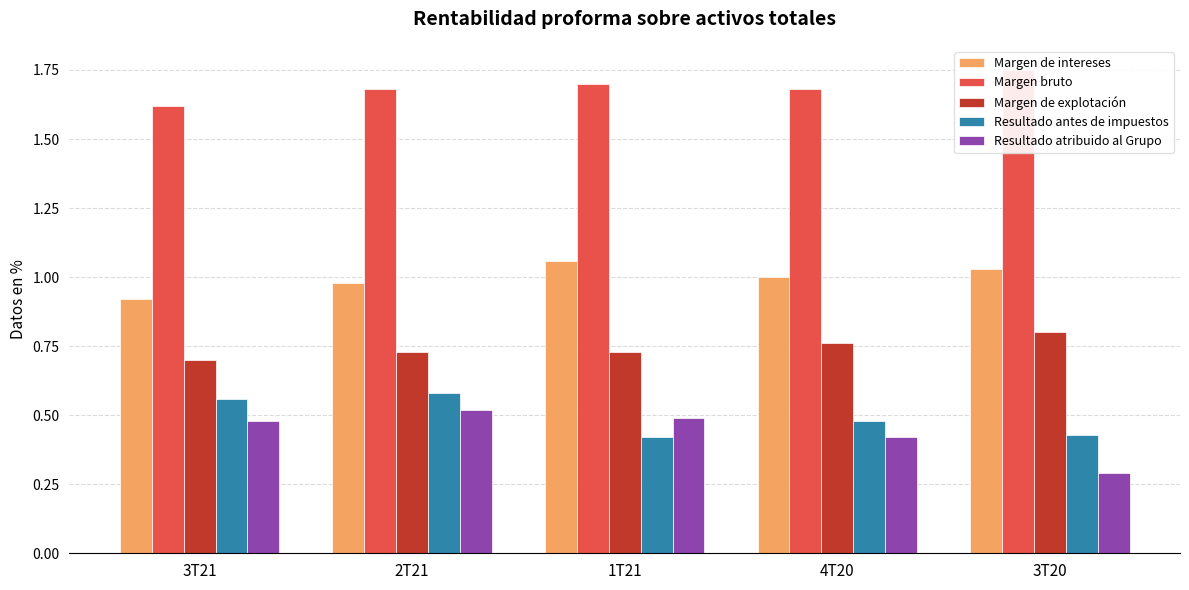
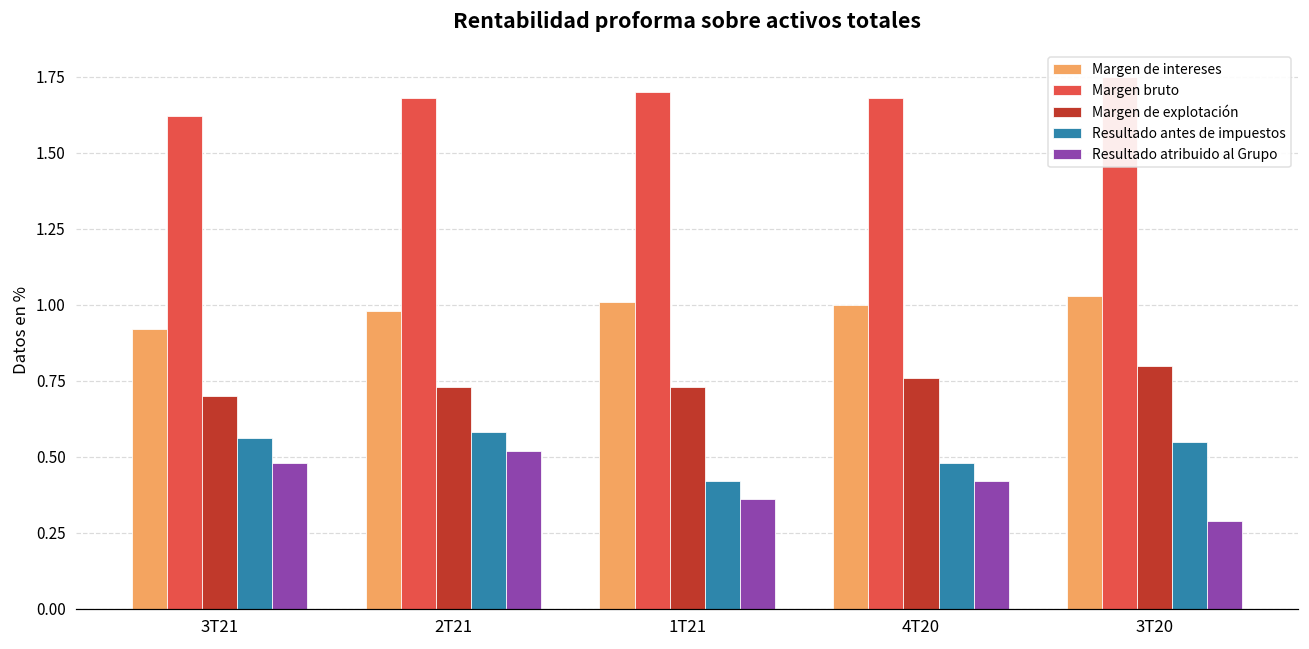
Margen de intereses, 1T21: 1.06 -> 1.01
Resultado atribuido al Grupo, 1T21: 0.49 -> 0.36
Resultado antes de impuestos, 3T20: 0.43 -> 0.55
